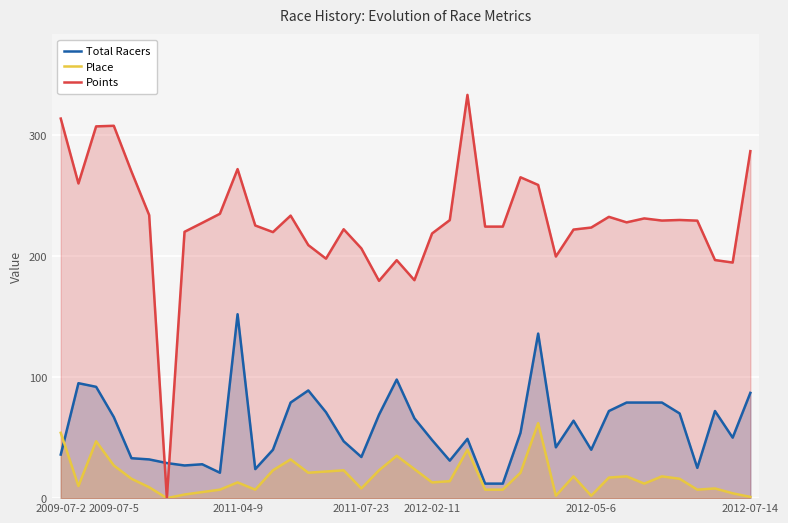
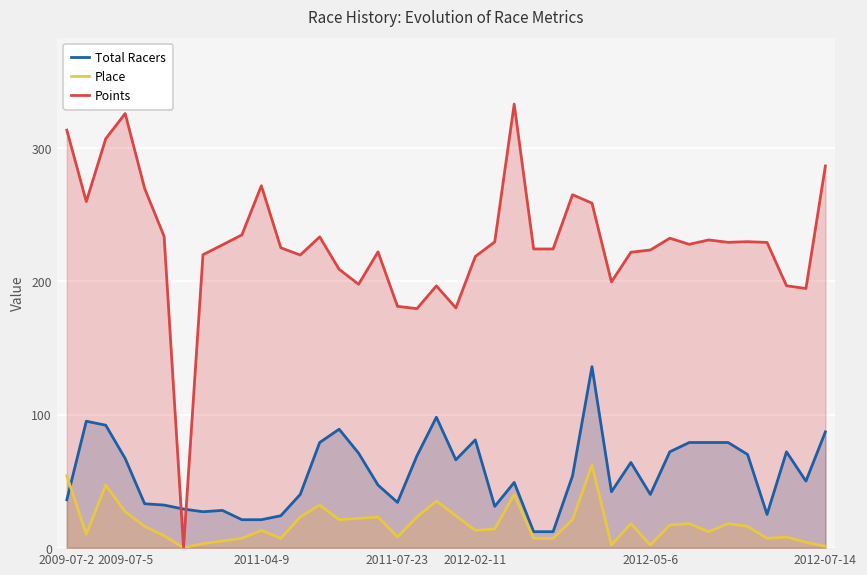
Points, 2009-07-5: 308 -> 326
Total Racers, 2011-04-9: 152 -> 21
Points, 2011-07-23: 206 -> 181
Total Racers, 2012-02-11: 48 -> 81
